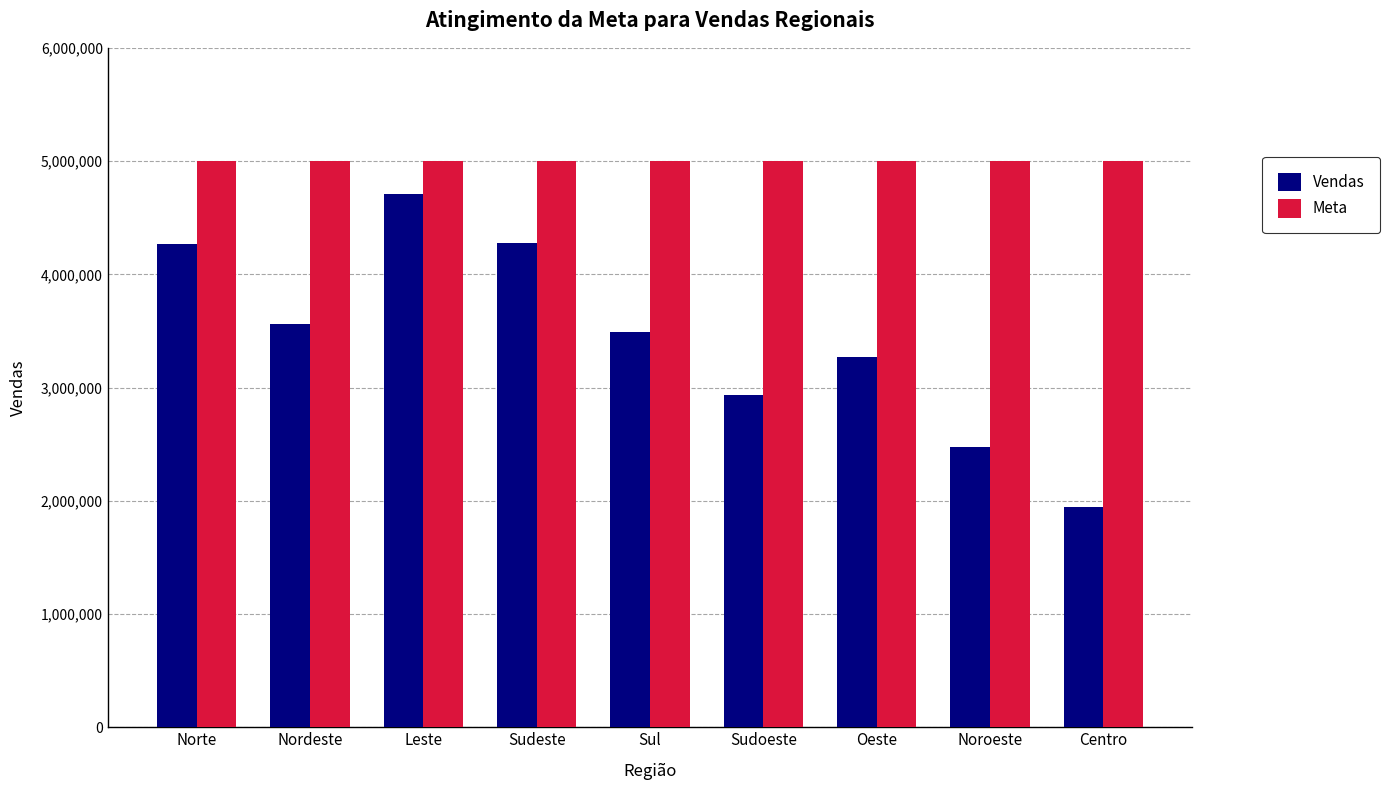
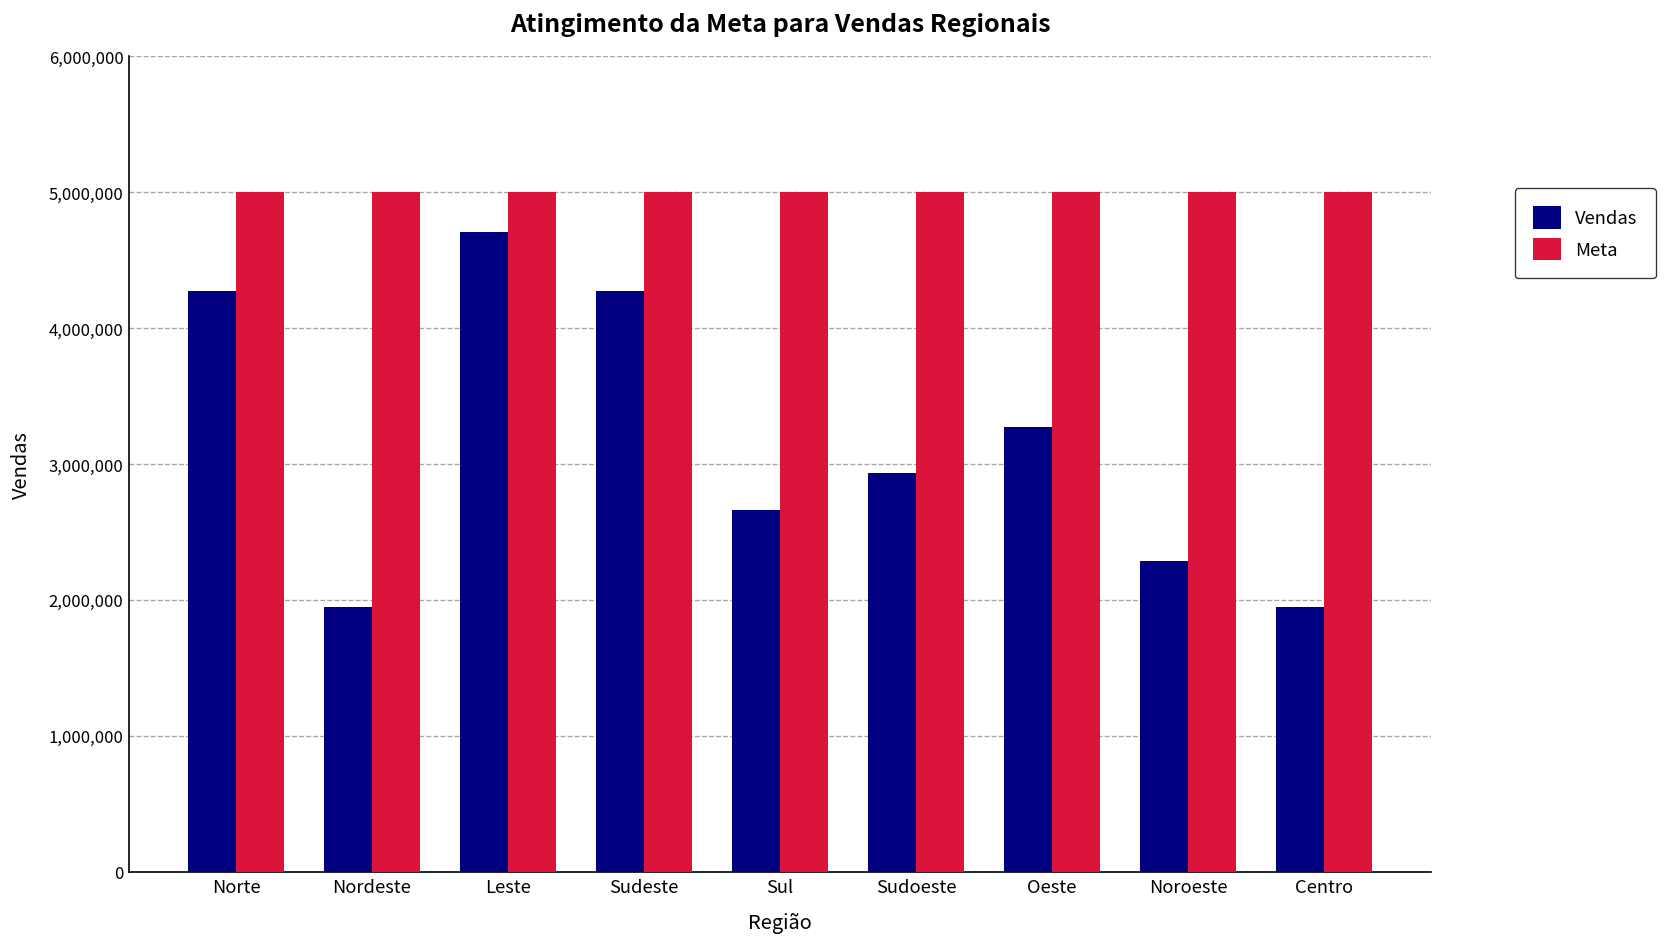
Vendas, Nordeste: 3,560,000 -> 1,950,000
Vendas, Sul: 3,490,000 -> 2,660,000
Vendas, Noroeste: 2,470,000 -> 2,280,000
